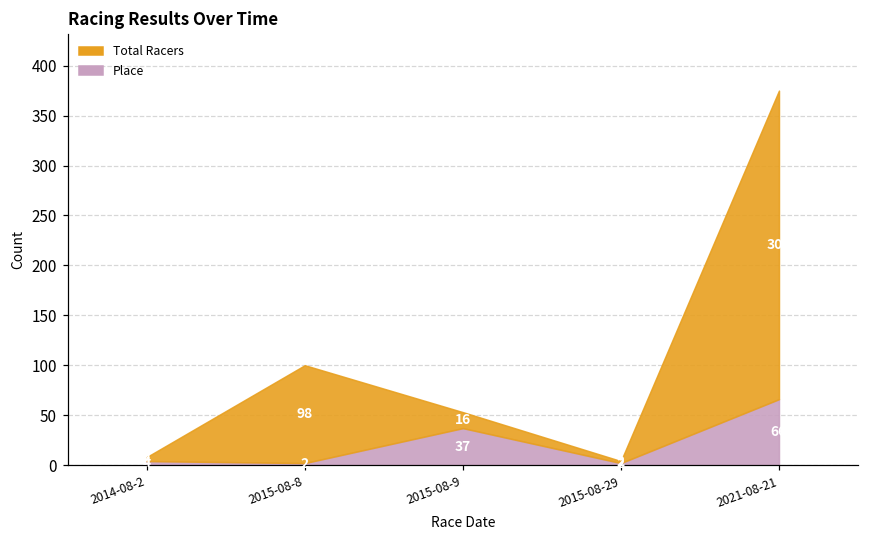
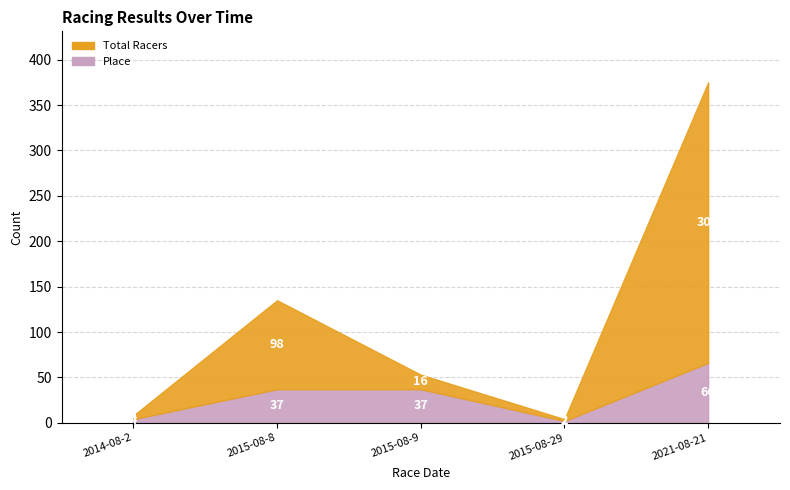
Place, 2015-08-8: 2 -> 37
